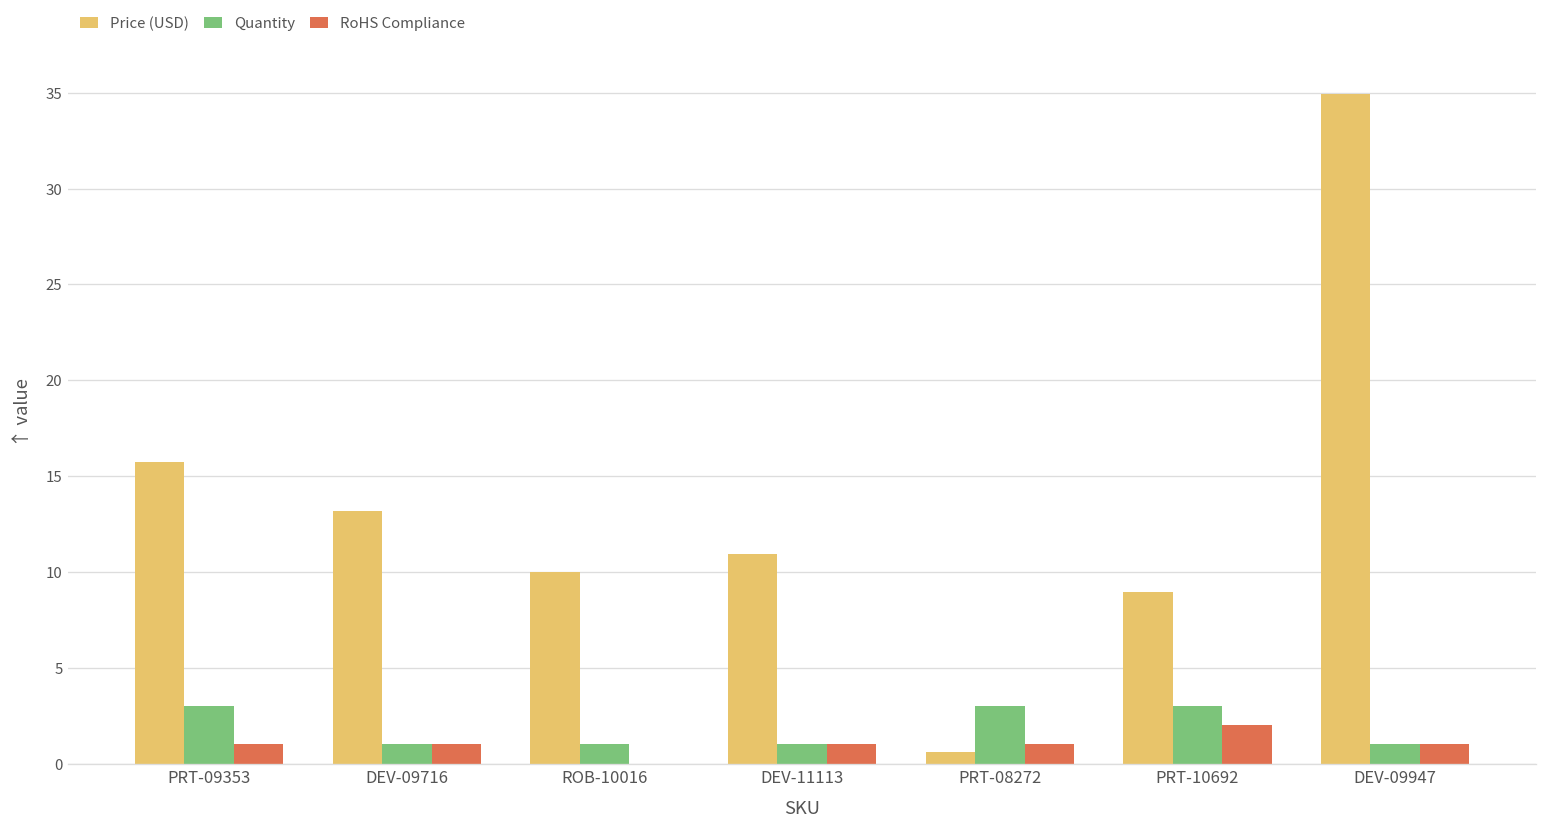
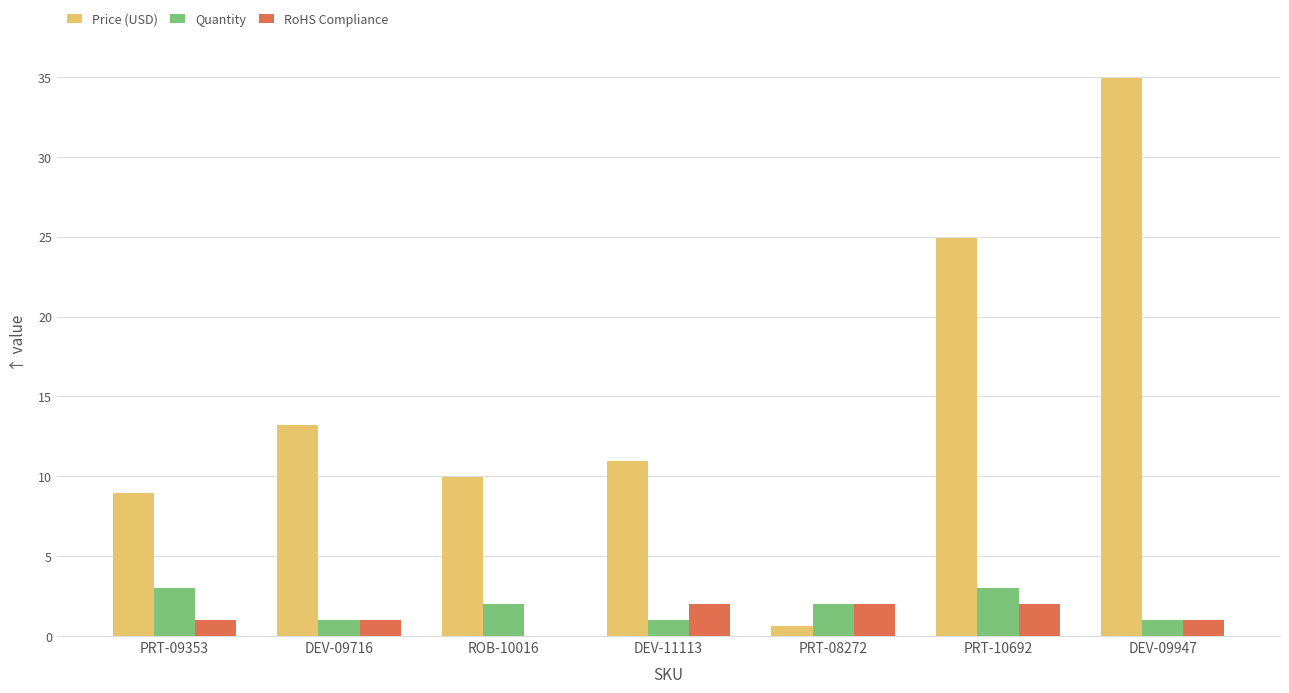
Price (USD), PRT-09353: 15.7 -> 9.0
Quantity, ROB-10016: 1 -> 2
RoHS Compliance, DEV-11113: 1 -> 2
Quantity, PRT-08272: 3 -> 2
RoHS Compliance, PRT-08272: 1 -> 2
Price (USD), PRT-10692: 9.0 -> 25.0
